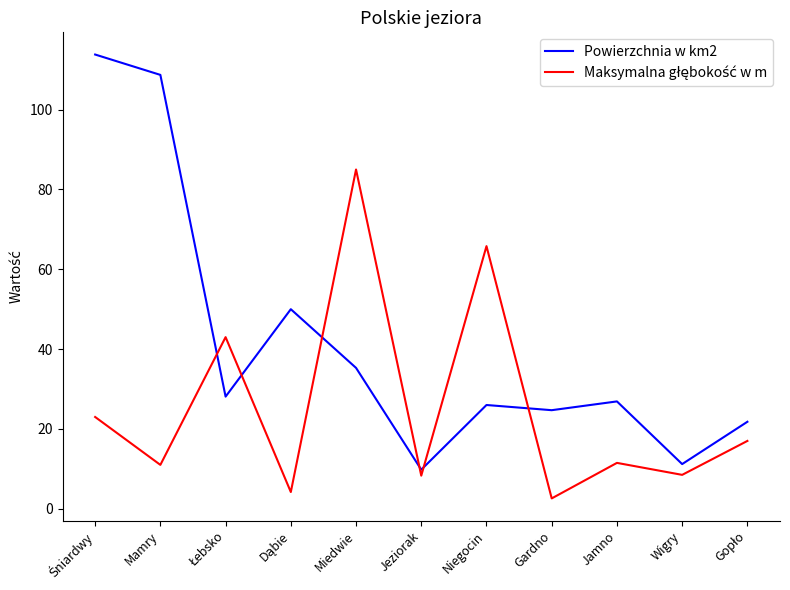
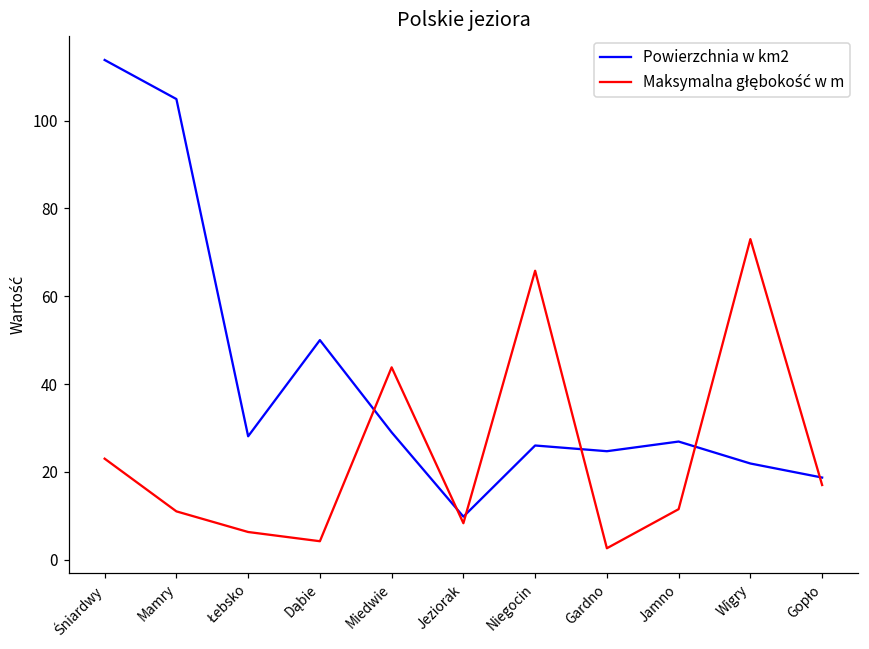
Powierzchnia w km2, Mamry: 109 -> 105
Maksymalna głębokość w m, Łebsko: 43 -> 6
Powierzchnia w km2, Miedwie: 35 -> 29
Maksymalna głębokość w m, Miedwie: 85 -> 44
Powierzchnia w km2, Wigry: 11 -> 22
Maksymalna głębokość w m, Wigry: 9 -> 73
Powierzchnia w km2, Gopło: 22 -> 19
